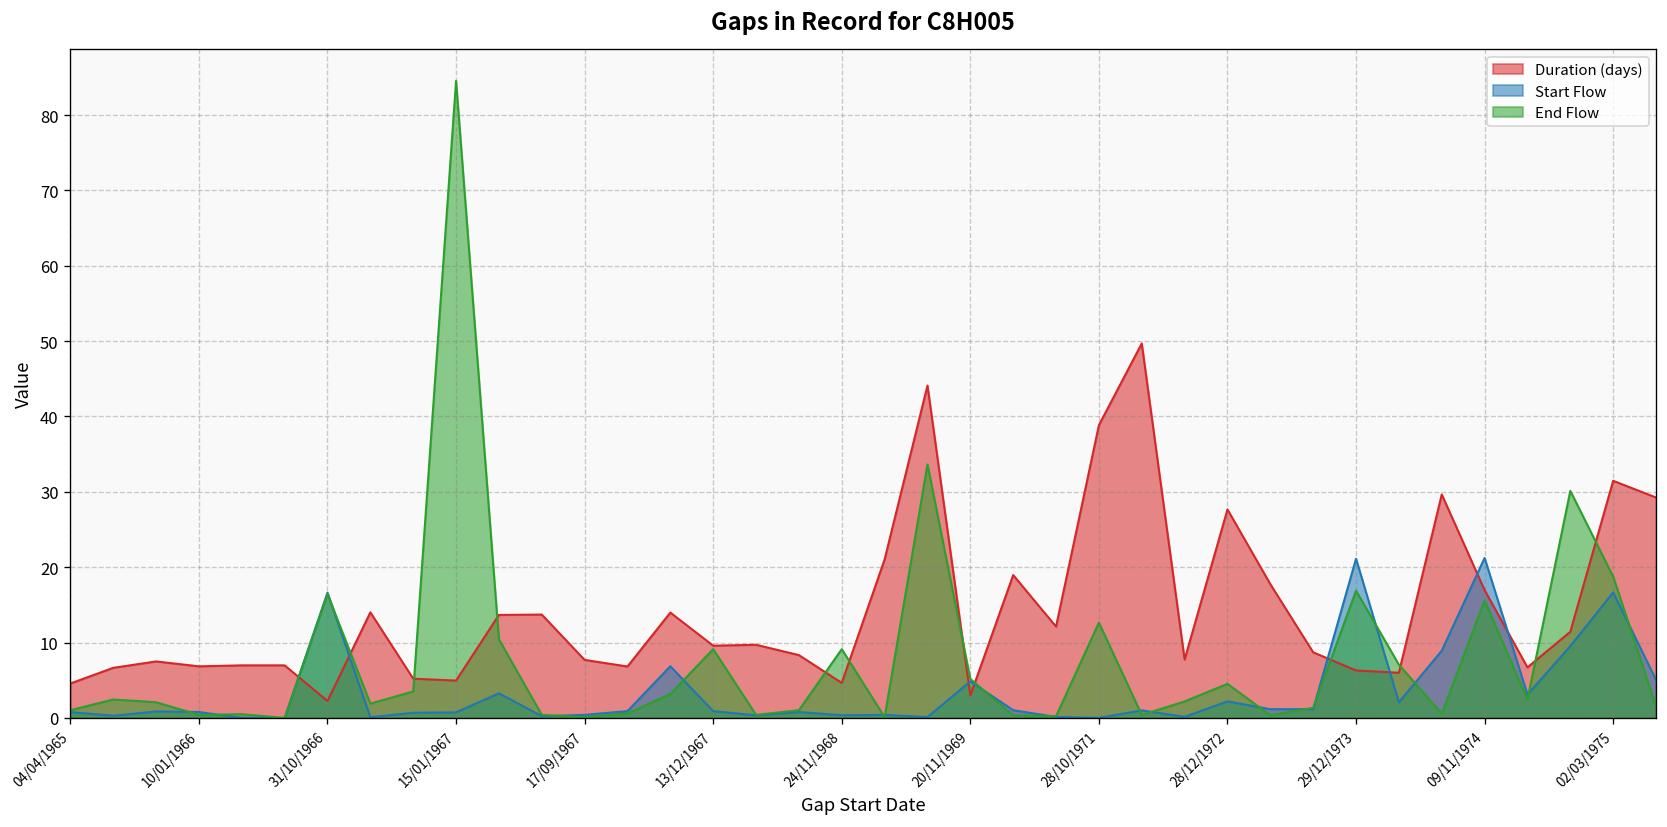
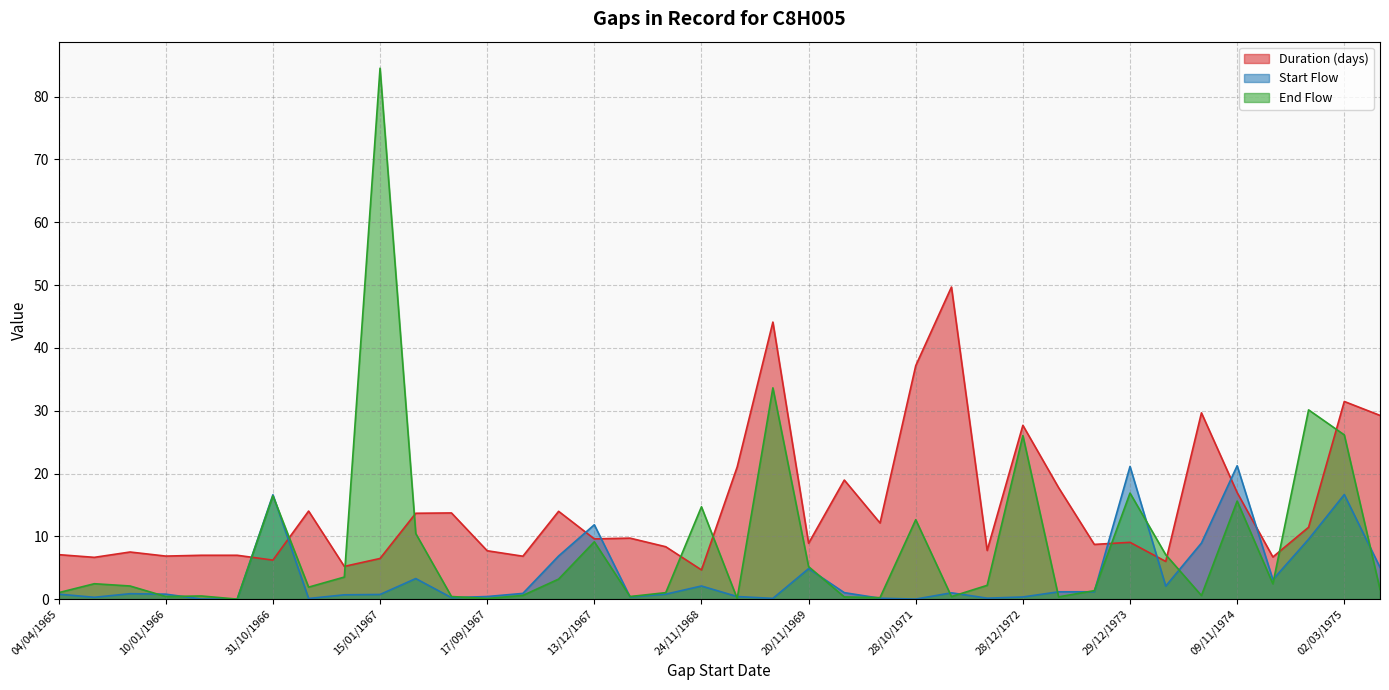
Duration (days), 04/04/1965: 5 -> 7
Duration (days), 31/10/1966: 2 -> 6
Duration (days), 15/01/1967: 5 -> 6
Start Flow, 13/12/1967: 1 -> 12
Start Flow, 24/11/1968: 0 -> 2
End Flow, 24/11/1968: 9 -> 15
Duration (days), 20/11/1969: 3 -> 9
Duration (days), 28/10/1971: 39 -> 37
Start Flow, 28/12/1972: 2 -> 0
End Flow, 28/12/1972: 5 -> 26
Duration (days), 29/12/1973: 6 -> 9
End Flow, 02/03/1975: 19 -> 26
